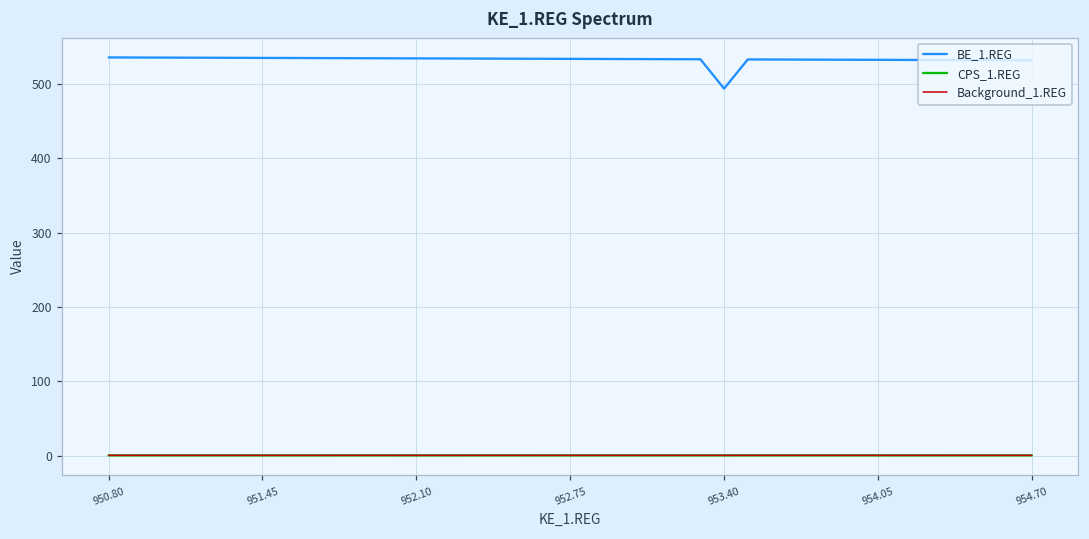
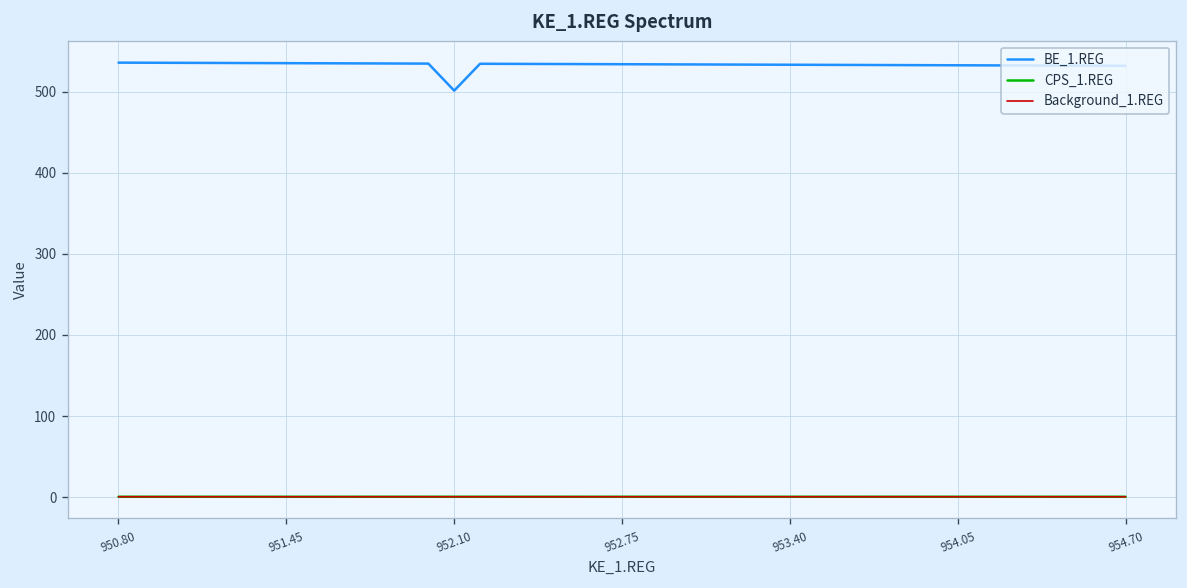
BE_1.REG, 952.10: 530 -> 500
BE_1.REG, 953.40: 490 -> 530
